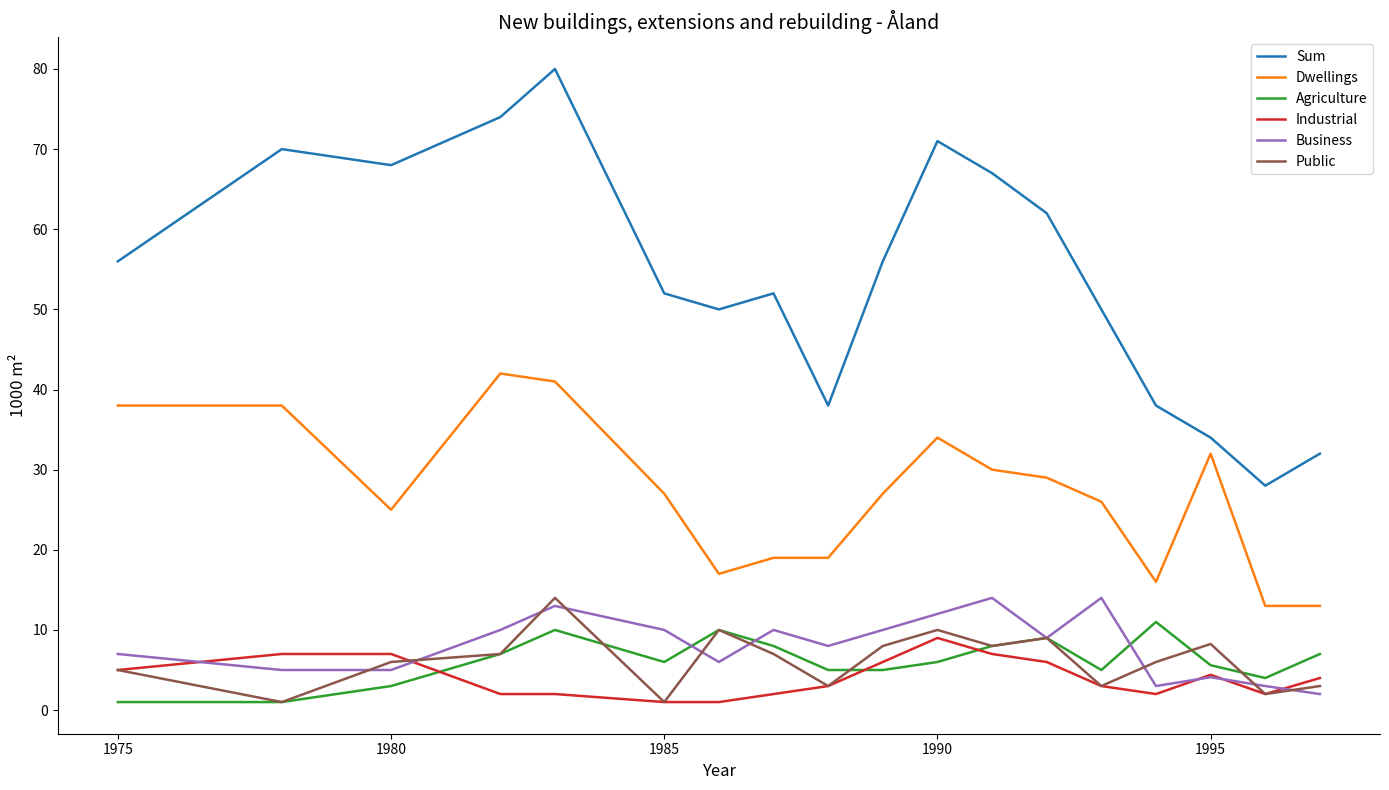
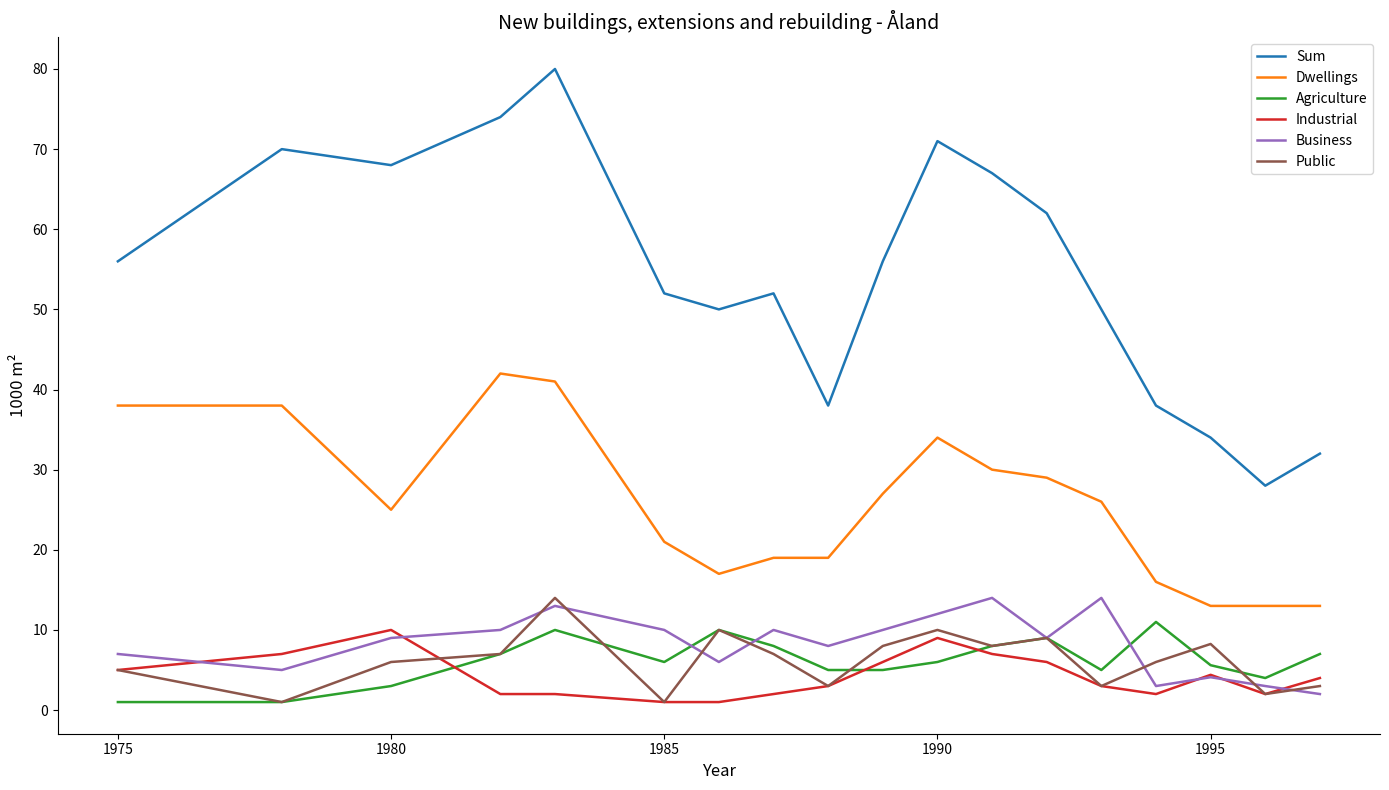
Industrial, 1980: 7 -> 10
Business, 1980: 5 -> 9
Dwellings, 1985: 27 -> 21
Dwellings, 1995: 32 -> 13
